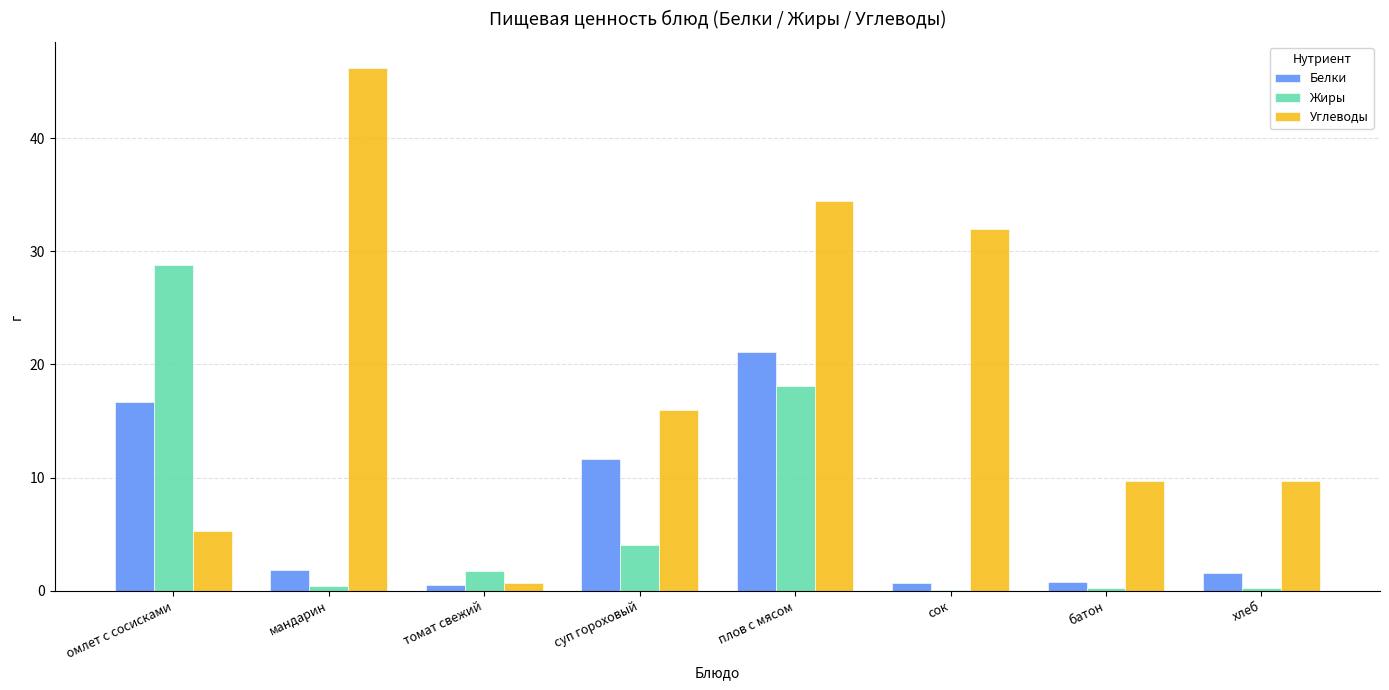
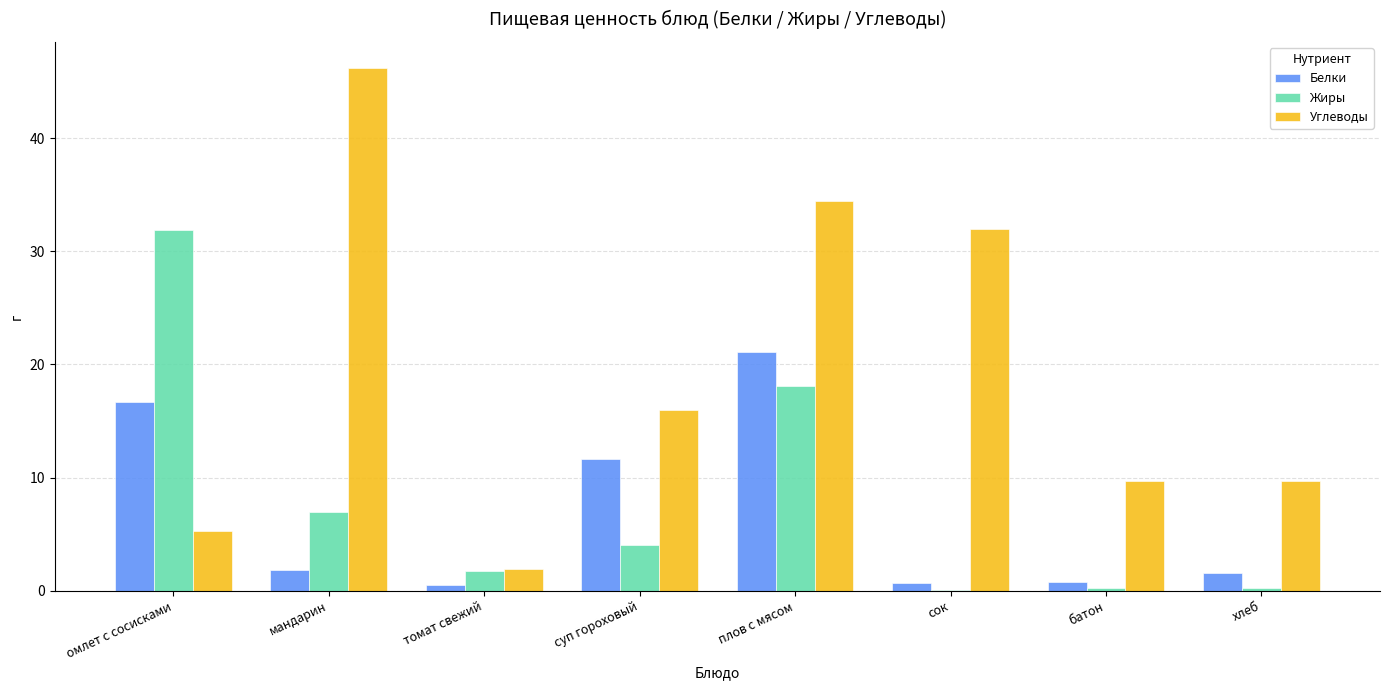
Жиры, омлет с сосисками: 28.8 -> 31.9
Жиры, мандарин: 0.4 -> 7.0
Углеводы, томат свежий: 0.7 -> 1.9
